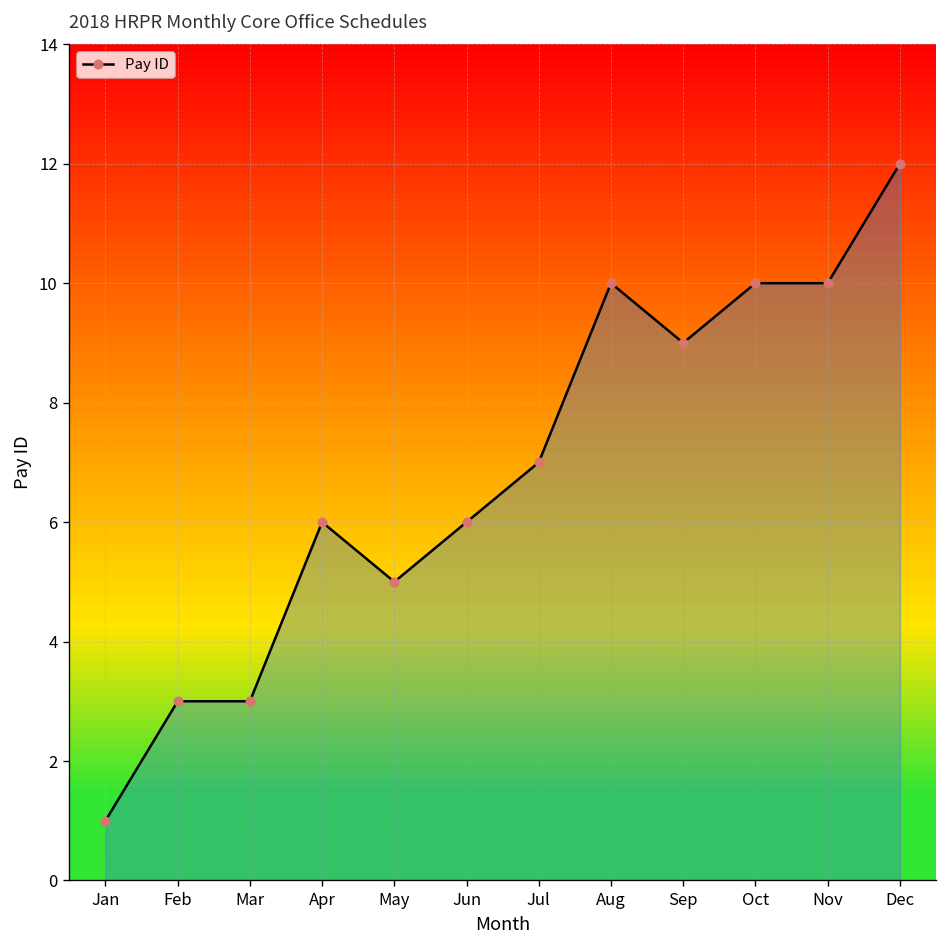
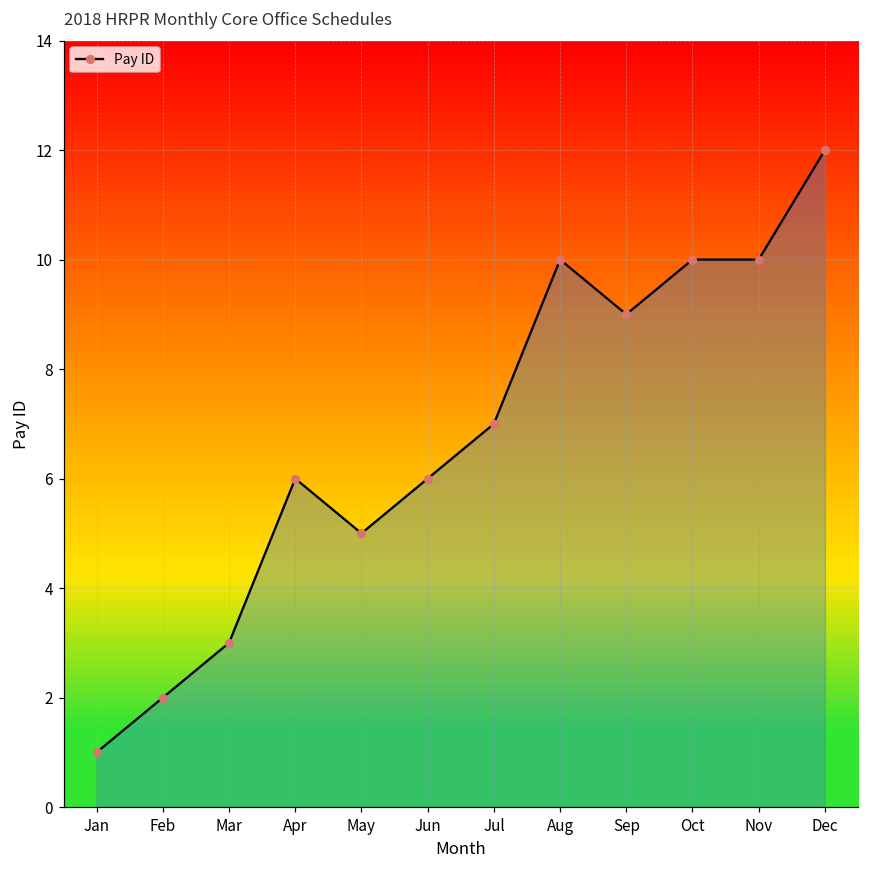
Feb: 3 -> 2
